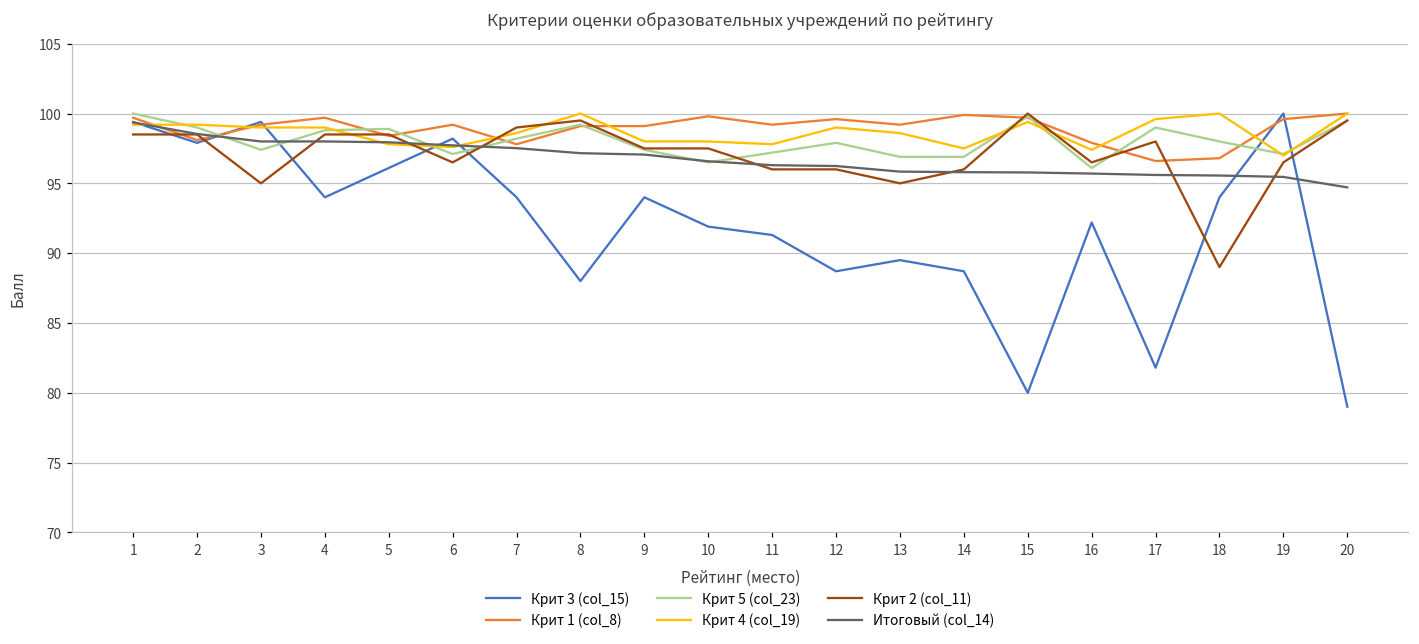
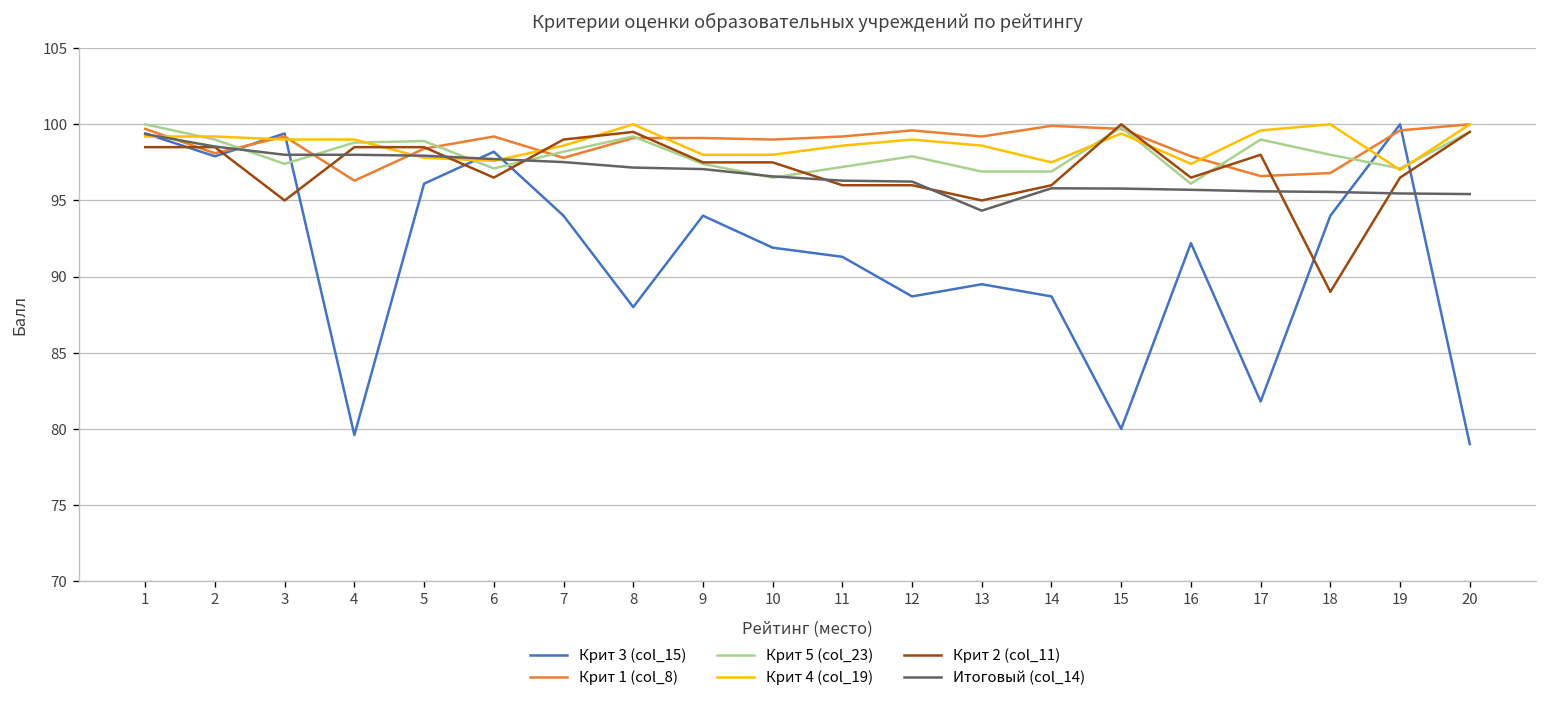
Крит 3 (col_15), 4: 94.0 -> 79.6
Крит 1 (col_8), 4: 99.7 -> 96.3
Крит 1 (col_8), 10: 99.8 -> 99.0
Крит 4 (col_19), 11: 97.8 -> 98.6
Итоговый (col_14), 13: 95.8 -> 94.3
Итоговый (col_14), 20: 94.7 -> 95.4
